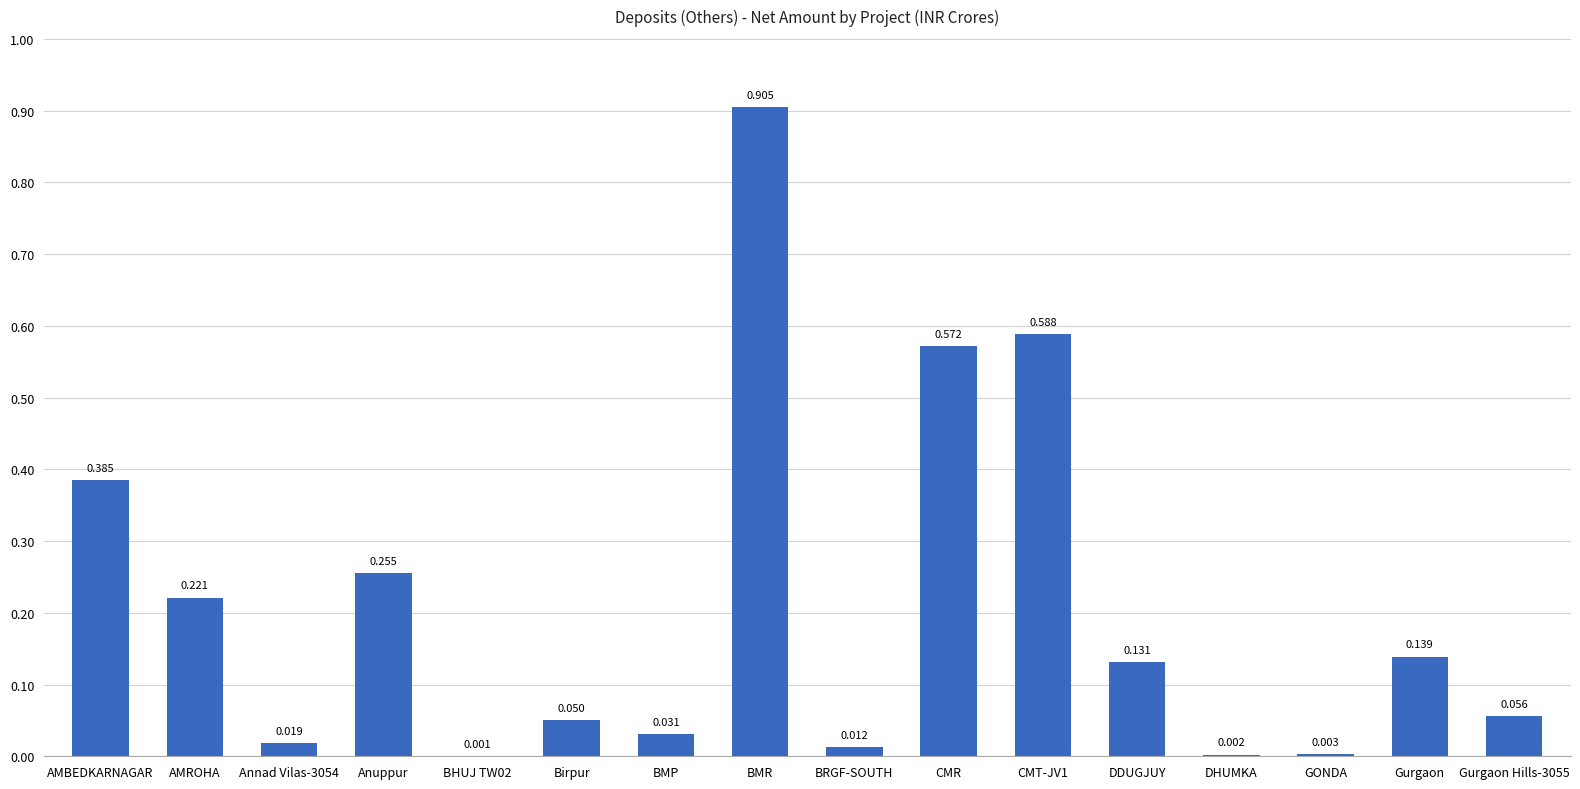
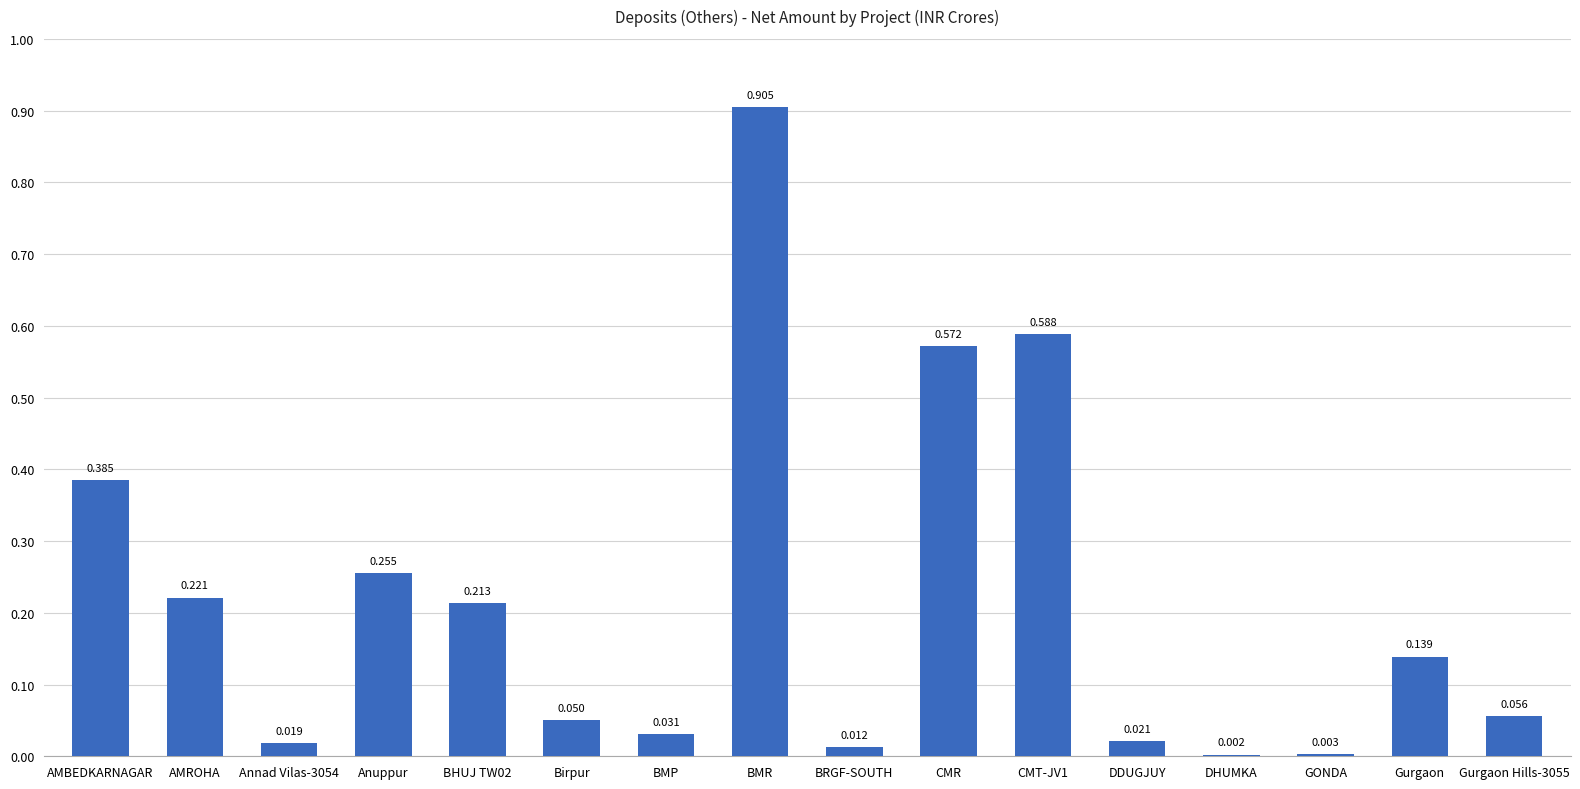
BHUJ TW02: 0.001 -> 0.213
DDUGJUY: 0.131 -> 0.021
